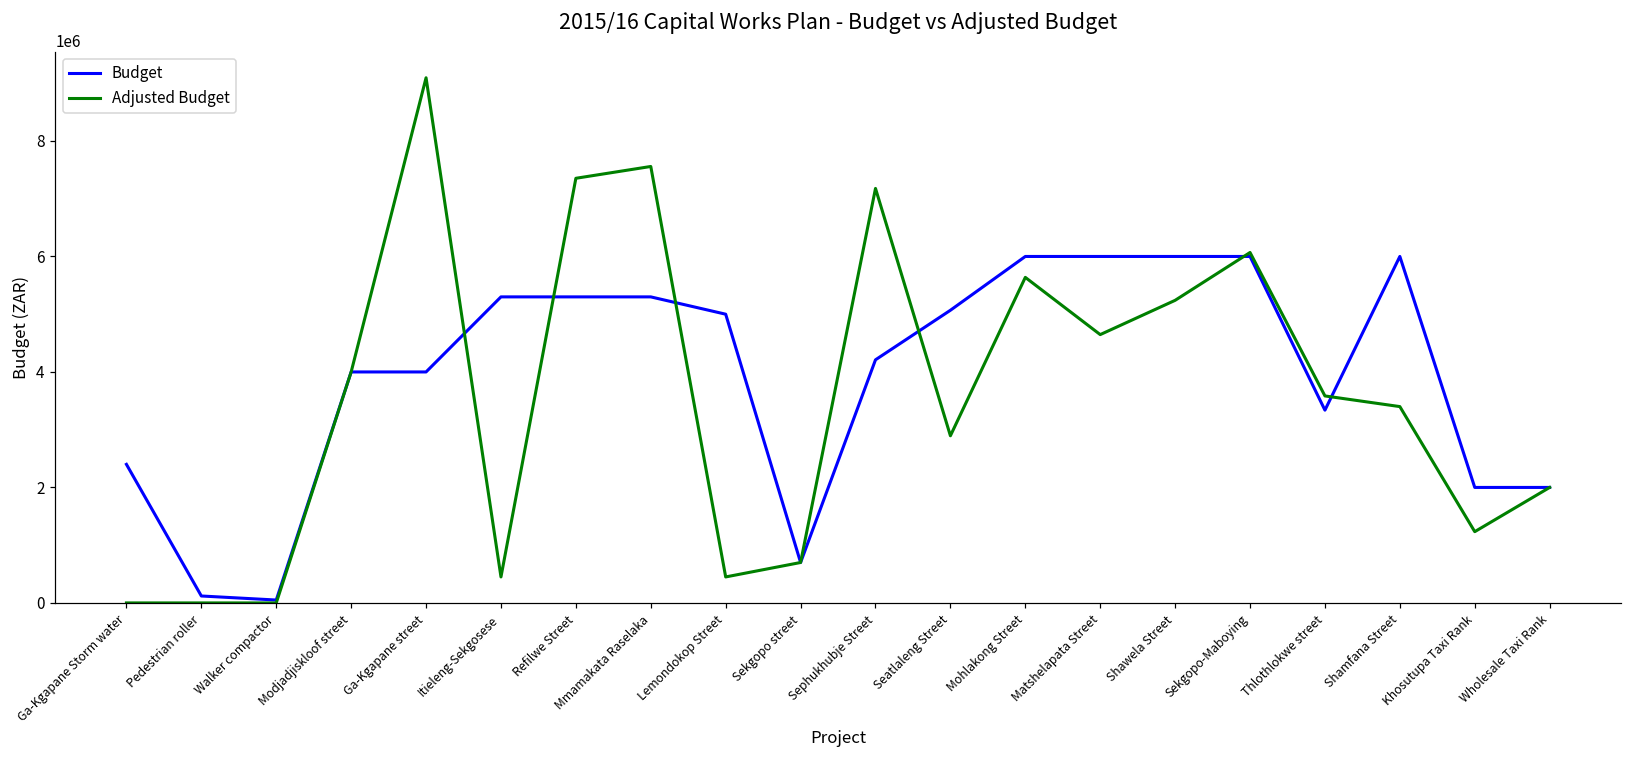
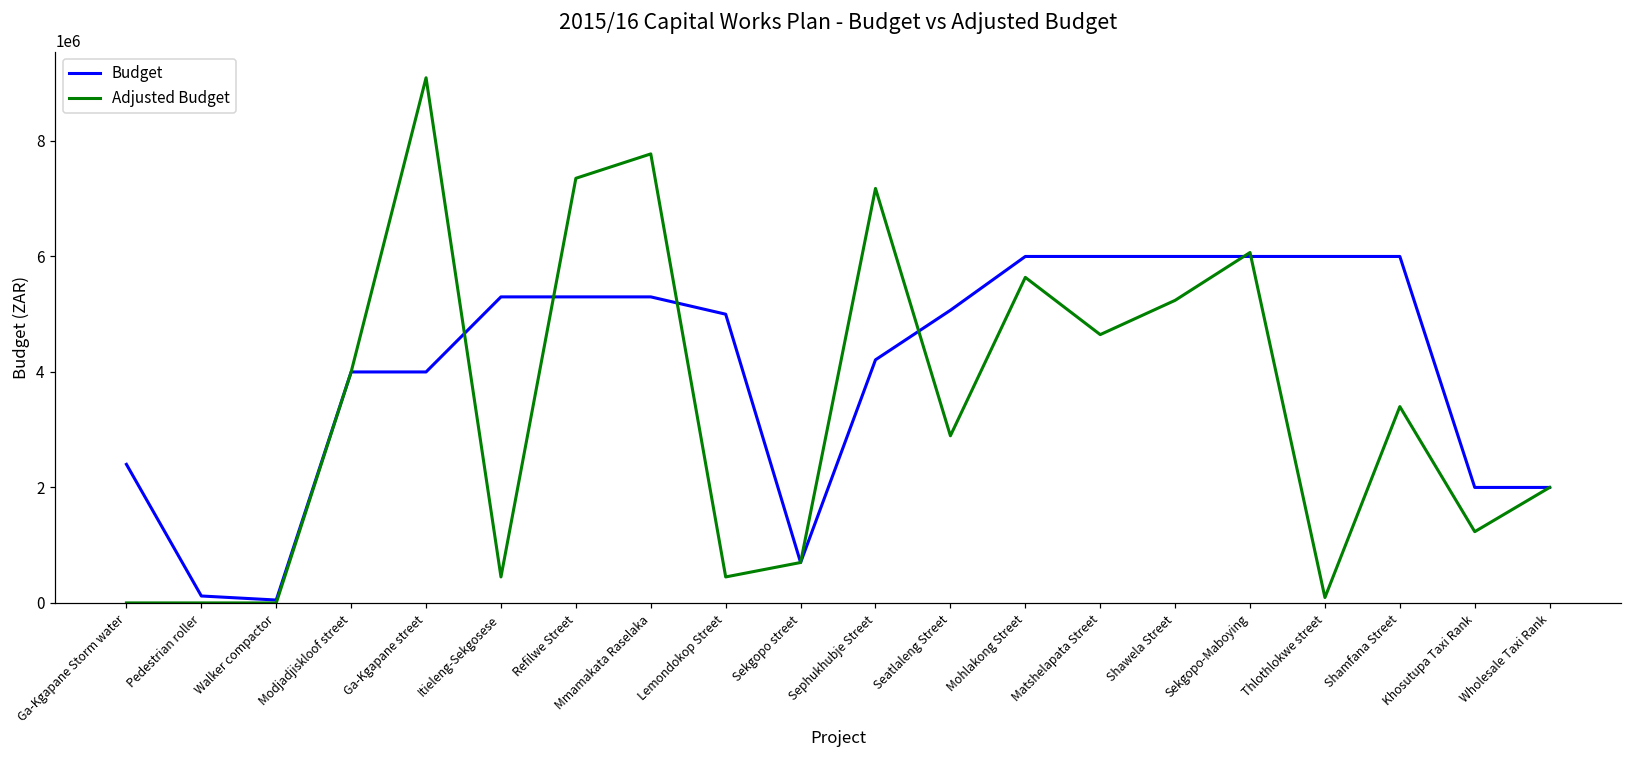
Adjusted Budget, Mmamakata Raselaka: 7600000 -> 7800000
Budget, Thlothlokwe street: 3300000 -> 6000000
Adjusted Budget, Thlothlokwe street: 3600000 -> 100000
